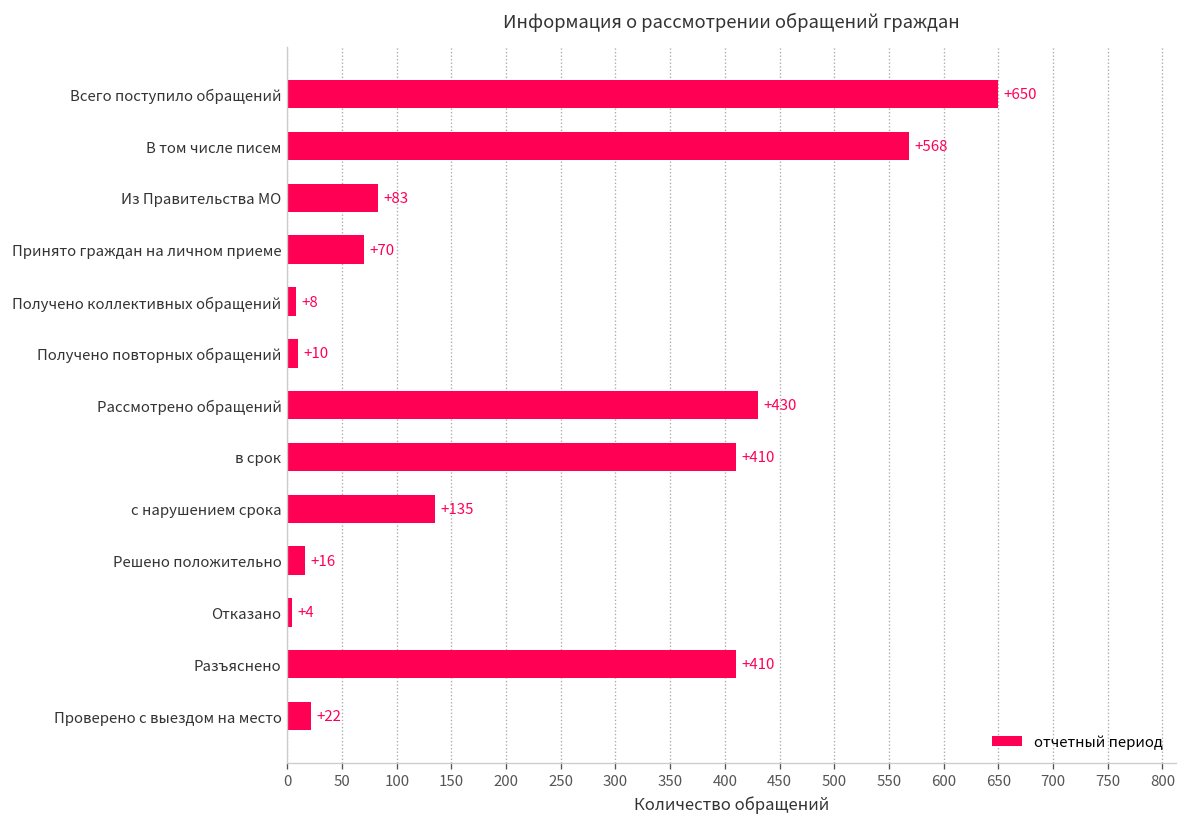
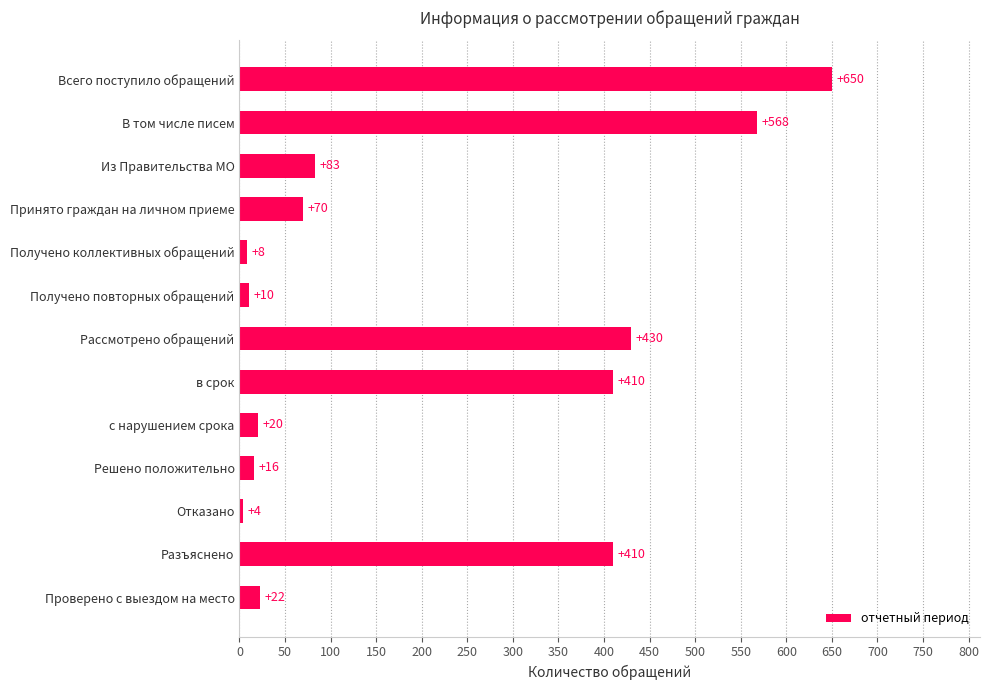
с нарушением срока: +135 -> +20
